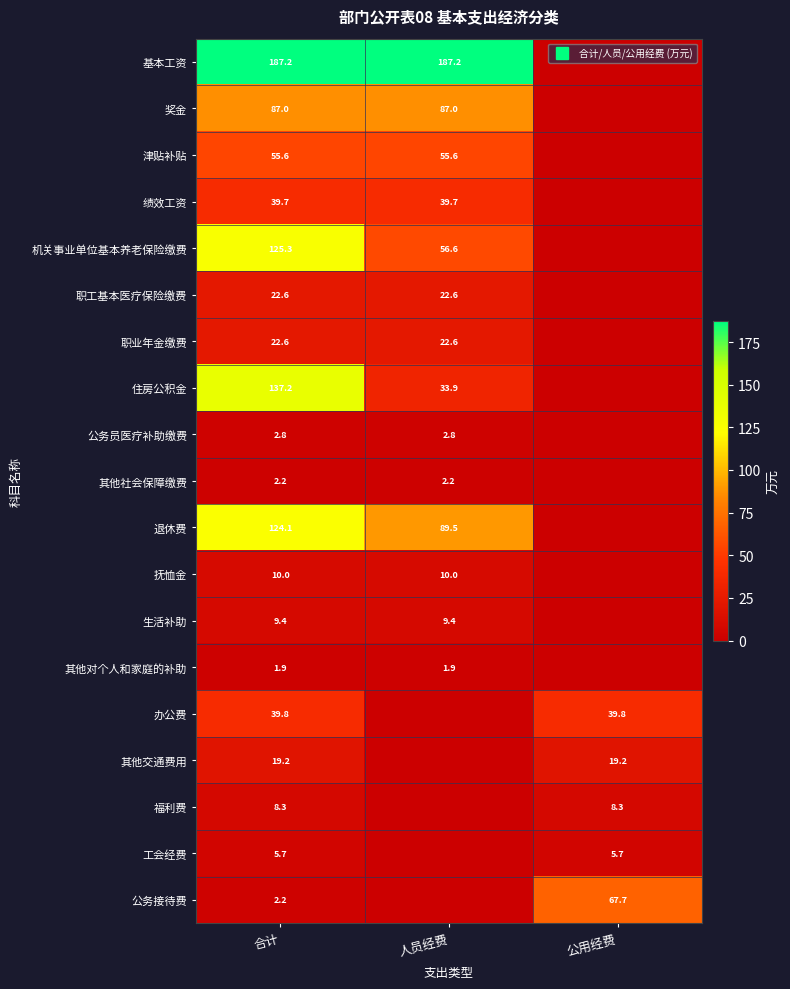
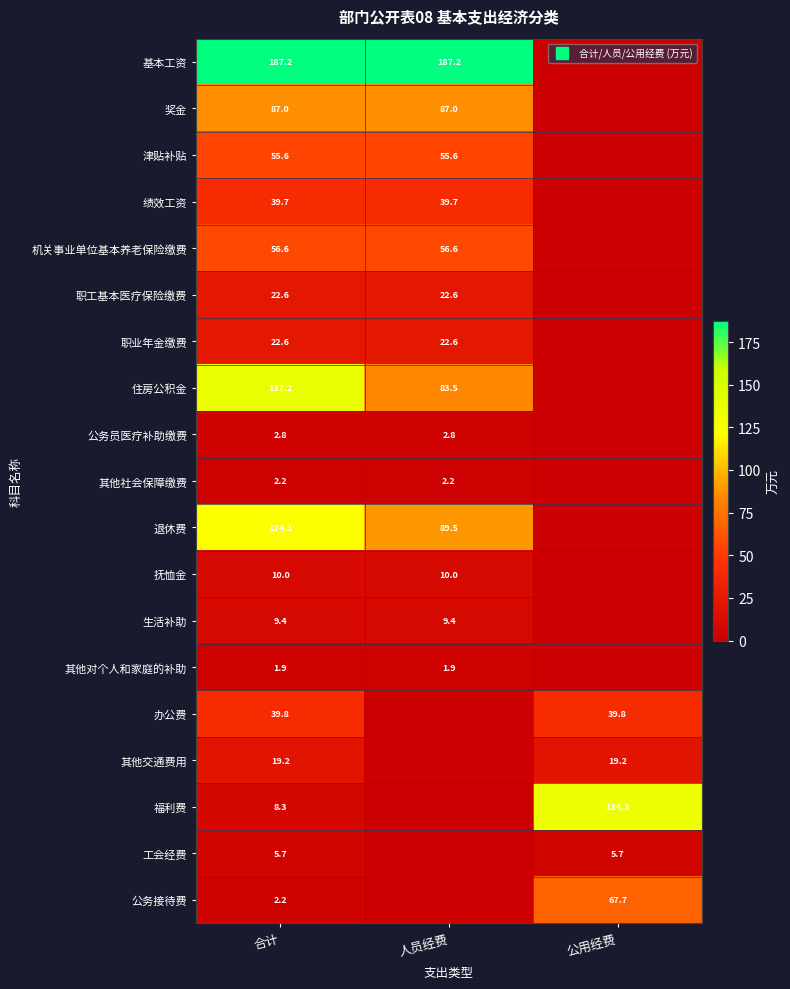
机关事业单位基本养老保险缴费, 合计: 125.3 -> 56.6
住房公积金, 人员经费: 33.9 -> 83.5
福利费, 公用经费: 8.3 -> 134.3
